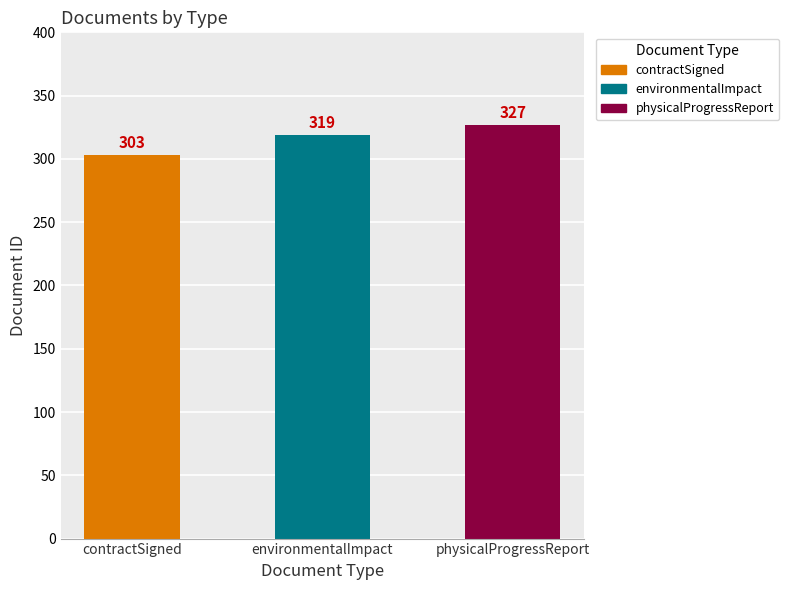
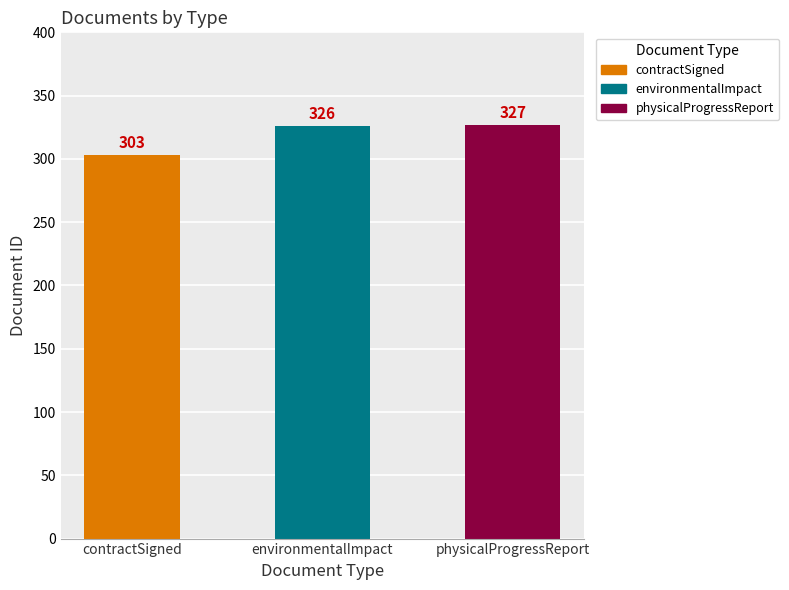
environmentalImpact: 319 -> 326
